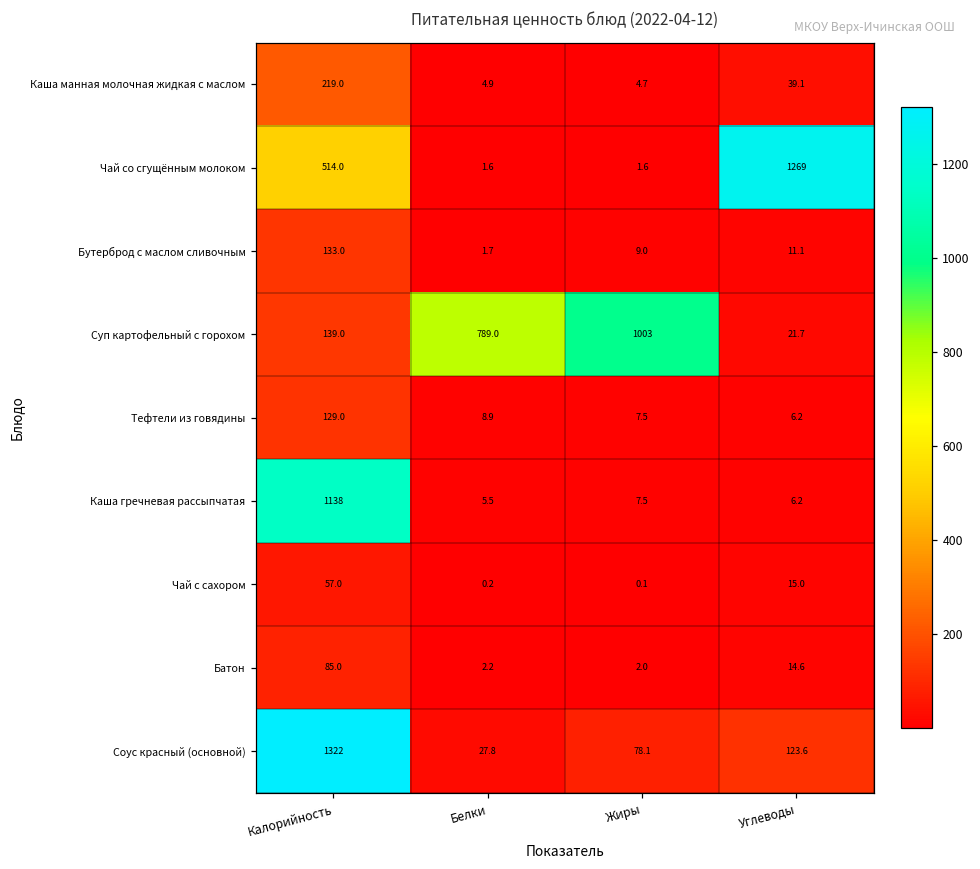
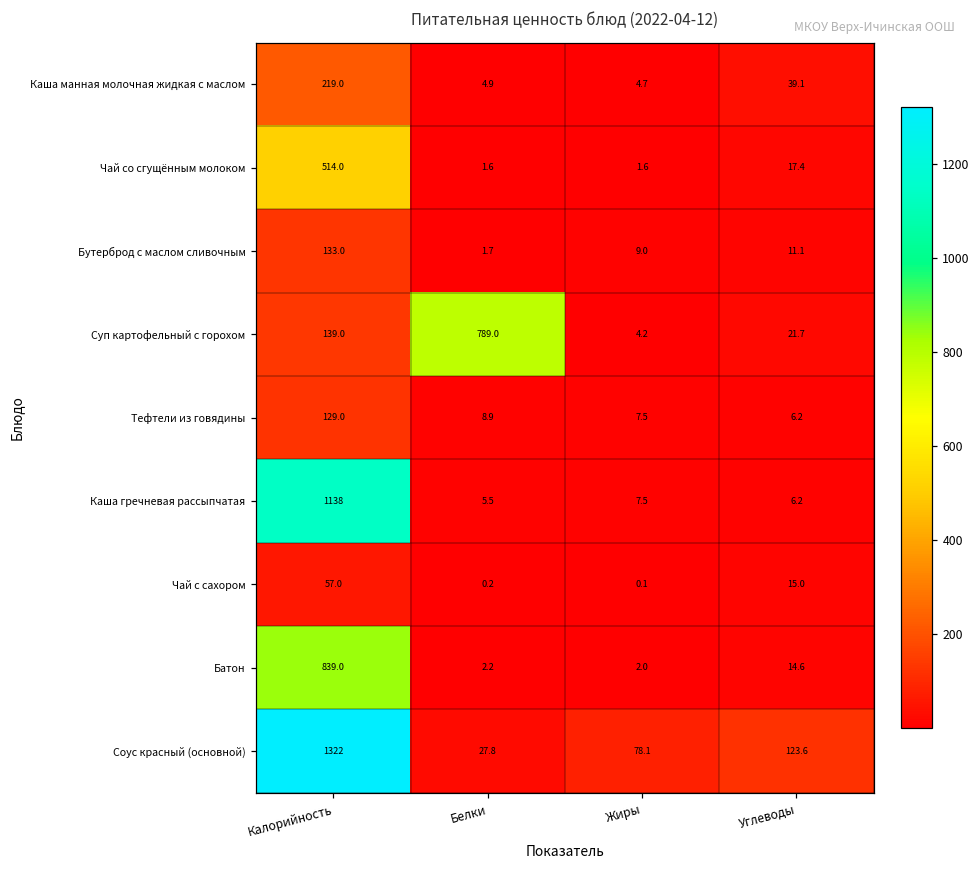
Чай со сгущённым молоком, Углеводы: 1269 -> 17.4
Суп картофельный с горохом, Жиры: 1003 -> 4.2
Батон, Калорийность: 85.0 -> 839.0
